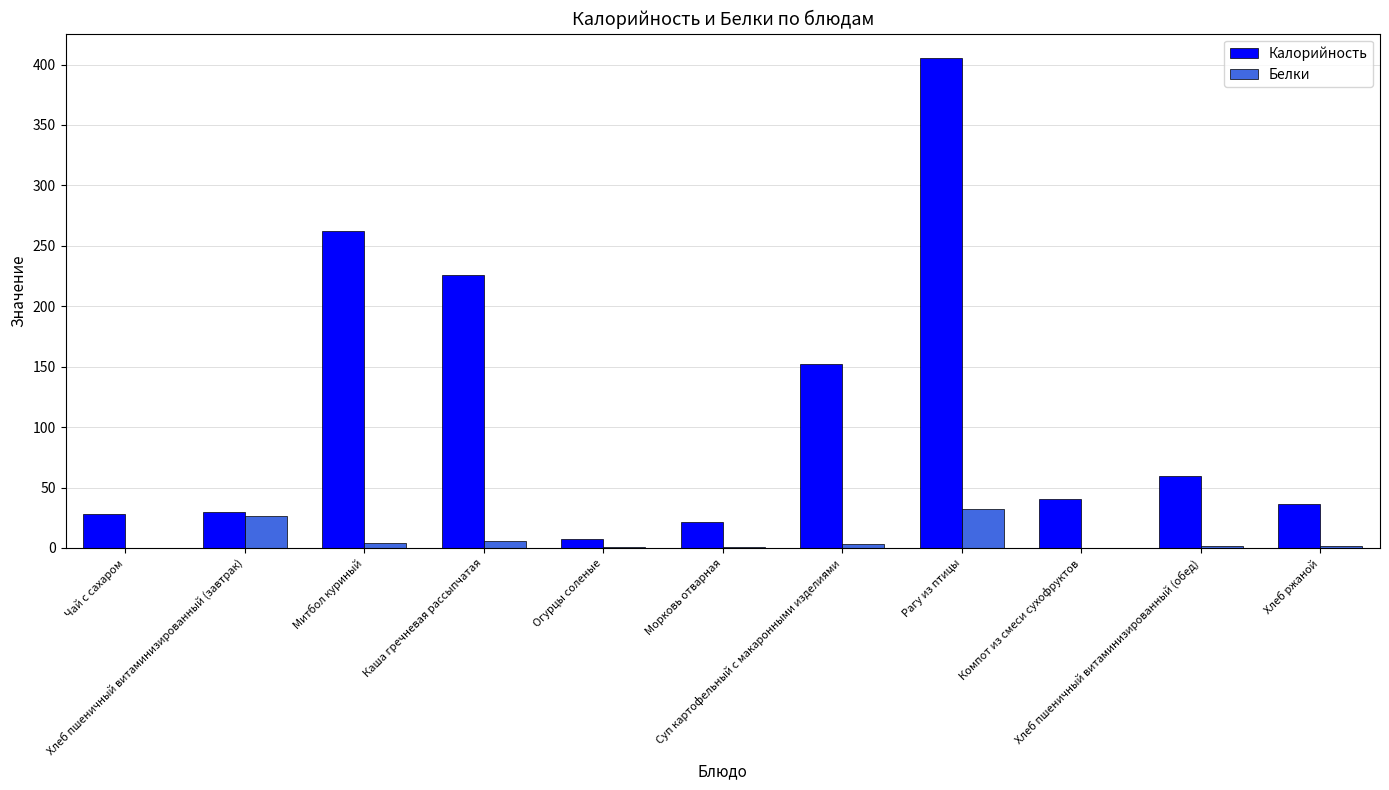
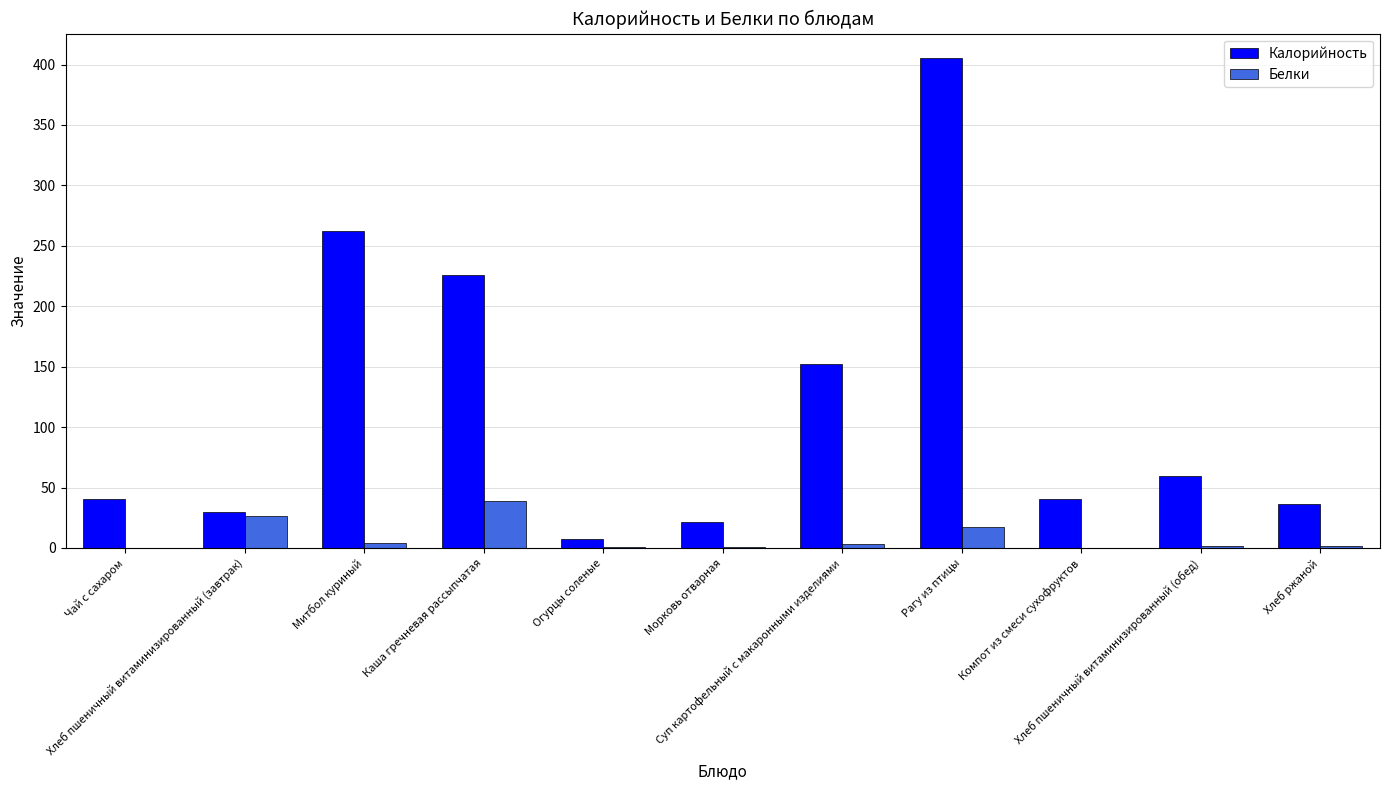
Калорийность, Чай с сахаром: 28 -> 40
Белки, Каша гречневая рассыпчатая: 6 -> 38
Белки, Рагу из птицы: 32 -> 18
